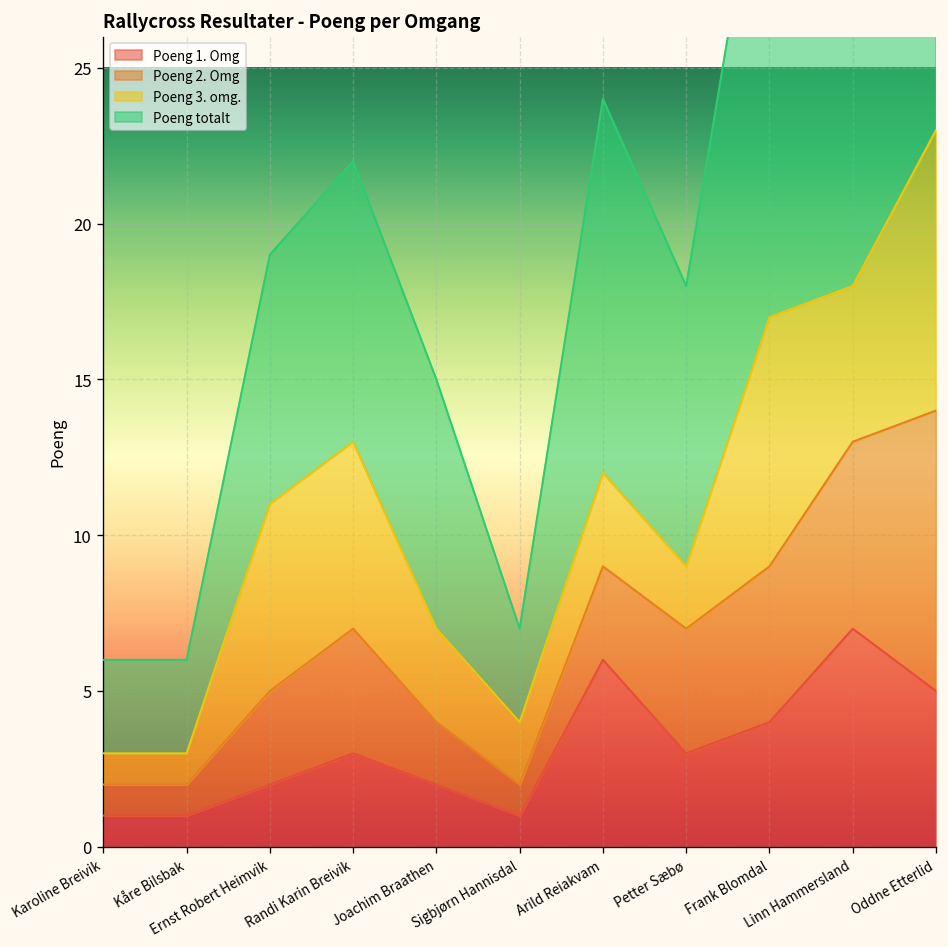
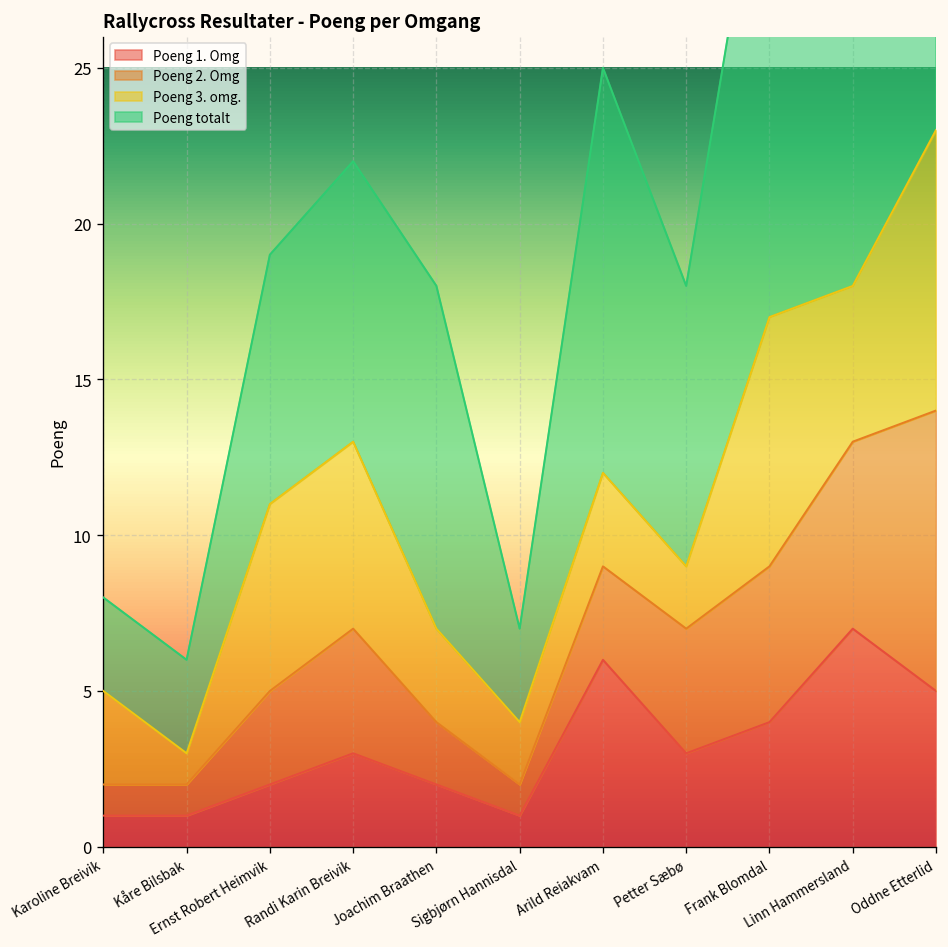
Poeng 3. omg., Karoline Breivik: 1 -> 3
Poeng totalt, Joachim Braathen: 8 -> 11
Poeng totalt, Arild Reiakvam: 12 -> 13
